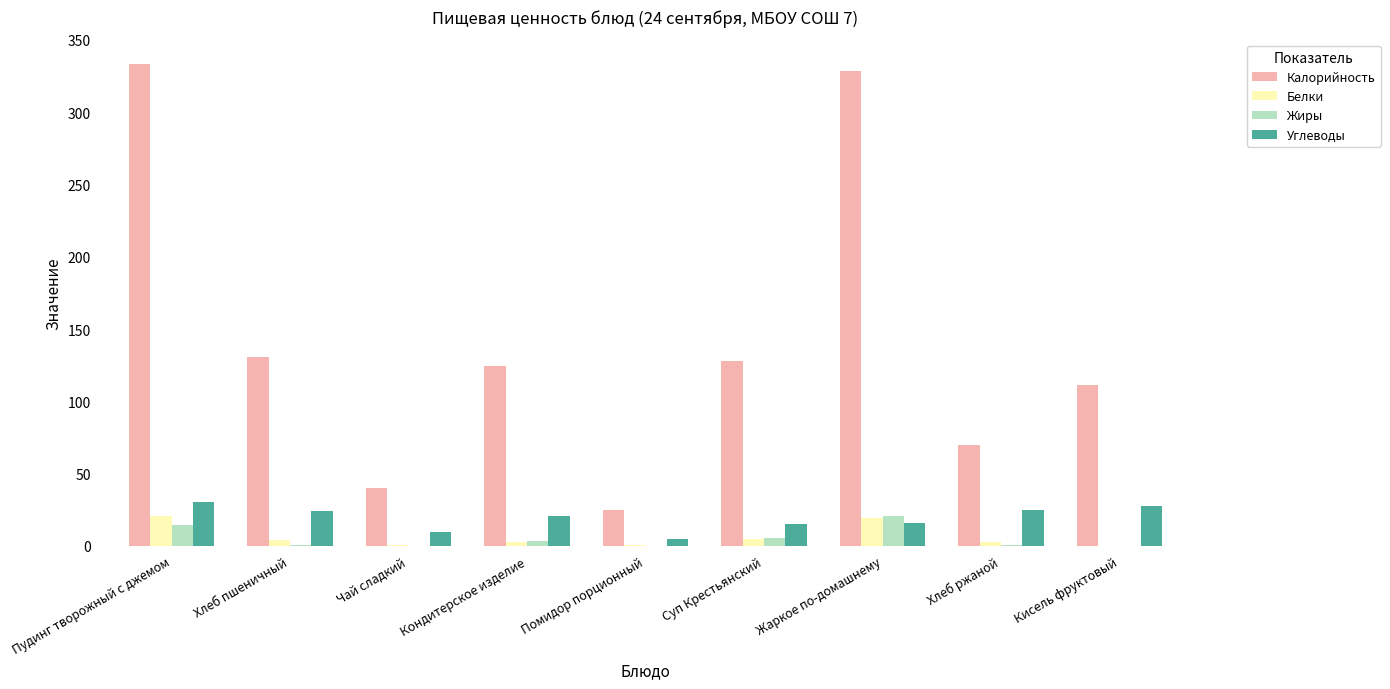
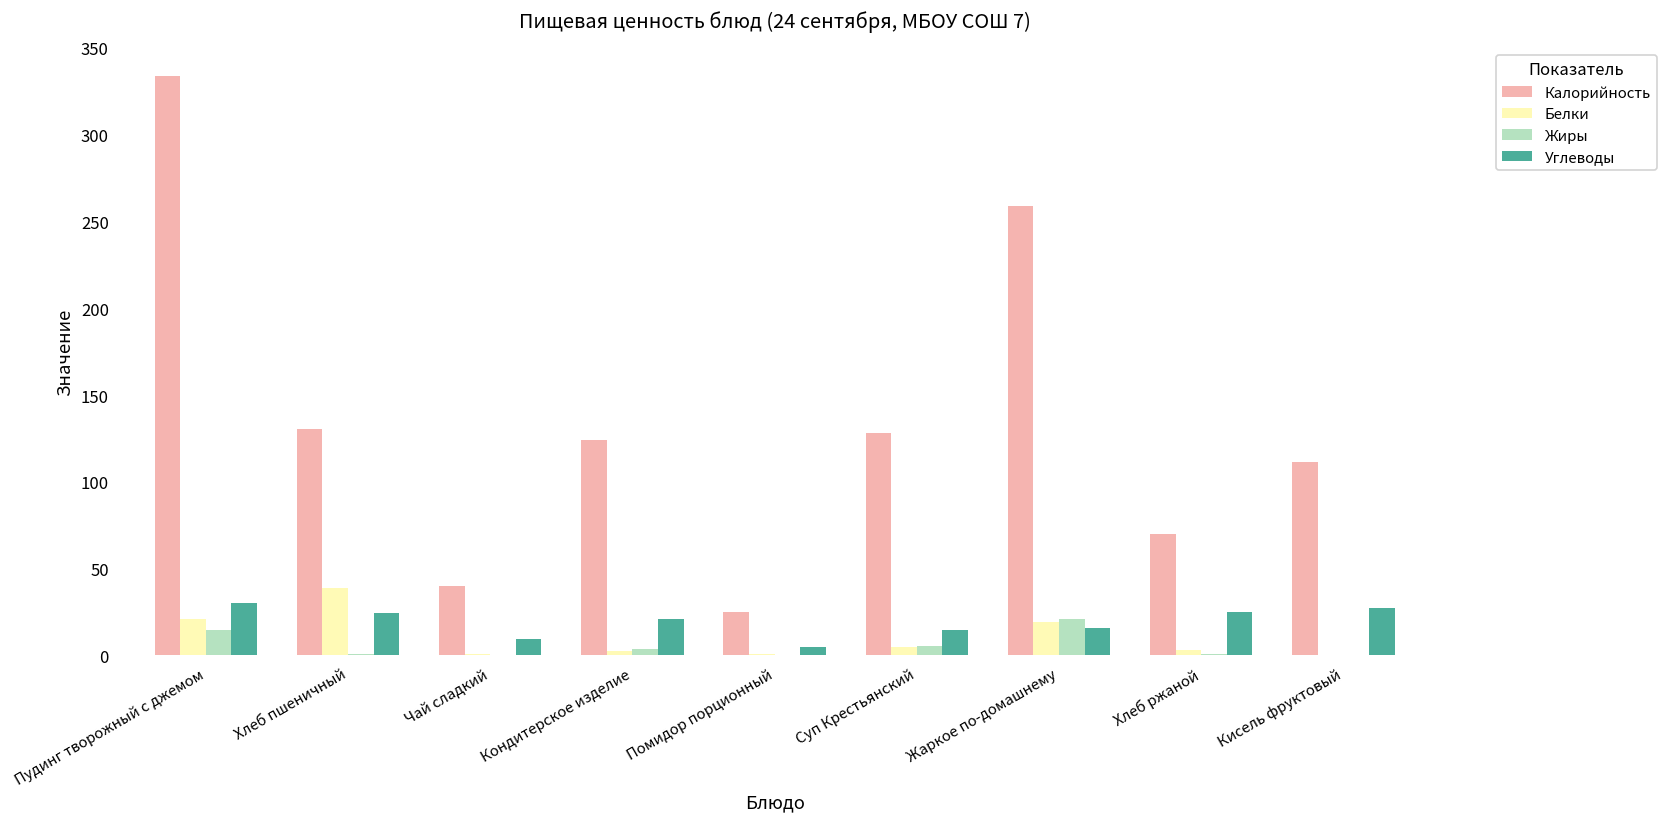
Белки, Хлеб пшеничный: 4 -> 39
Калорийность, Жаркое по-домашнему: 328 -> 259
